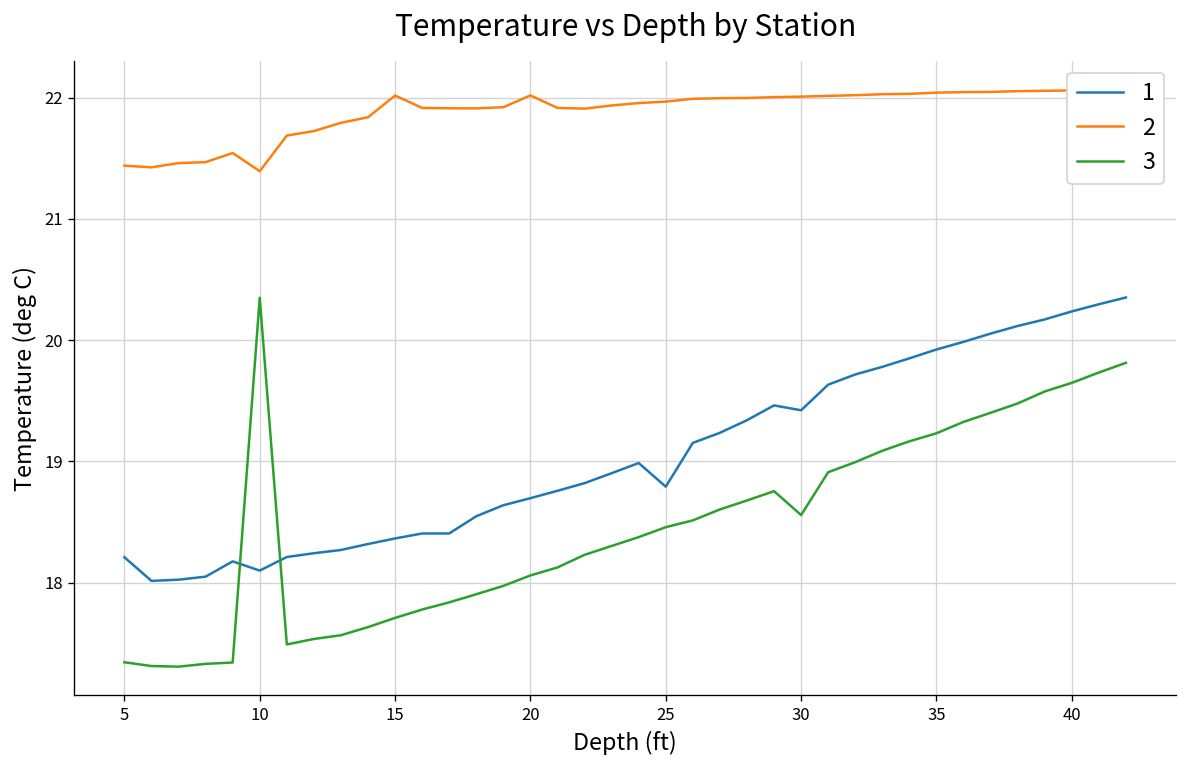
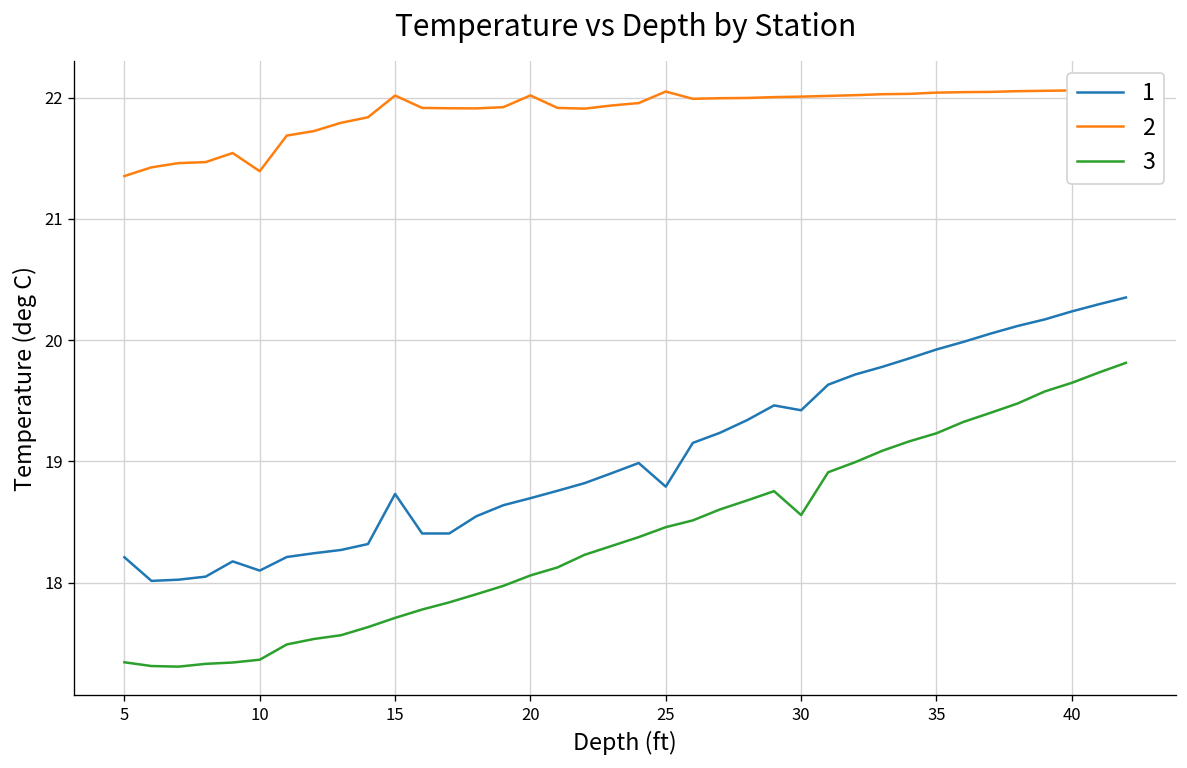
2, 5: 21.44 -> 21.35
3, 10: 20.35 -> 17.37
1, 15: 18.37 -> 18.73
2, 25: 21.97 -> 22.05
